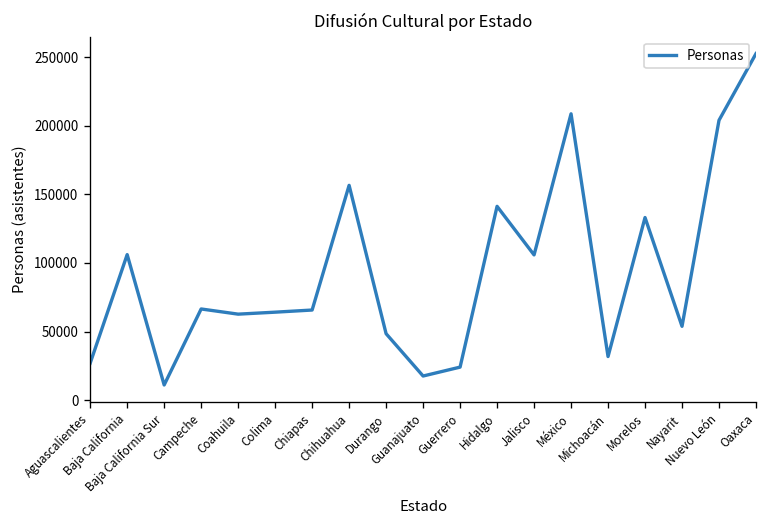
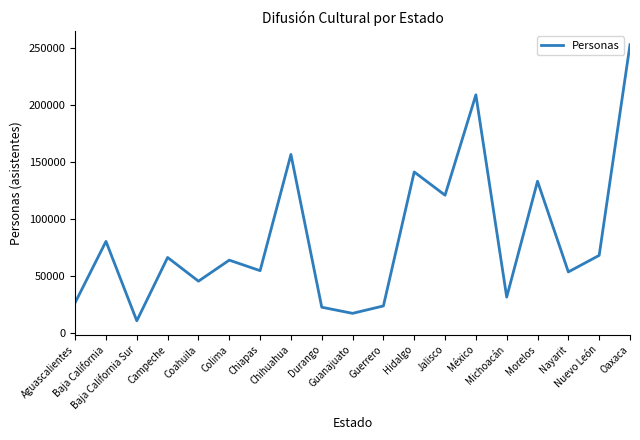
Baja California: 106000 -> 80000
Coahuila: 63000 -> 46000
Chiapas: 66000 -> 55000
Durango: 48000 -> 23000
Jalisco: 106000 -> 121000
Nuevo León: 204000 -> 68000
